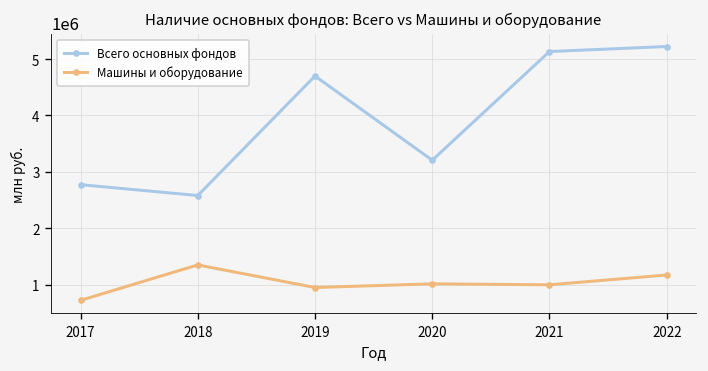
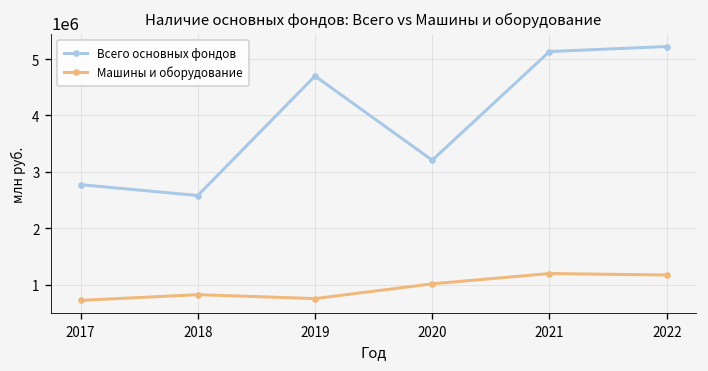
Машины и оборудование, 2018: 1400000 -> 800000
Машины и оборудование, 2019: 1000000 -> 800000
Машины и оборудование, 2021: 1000000 -> 1200000
